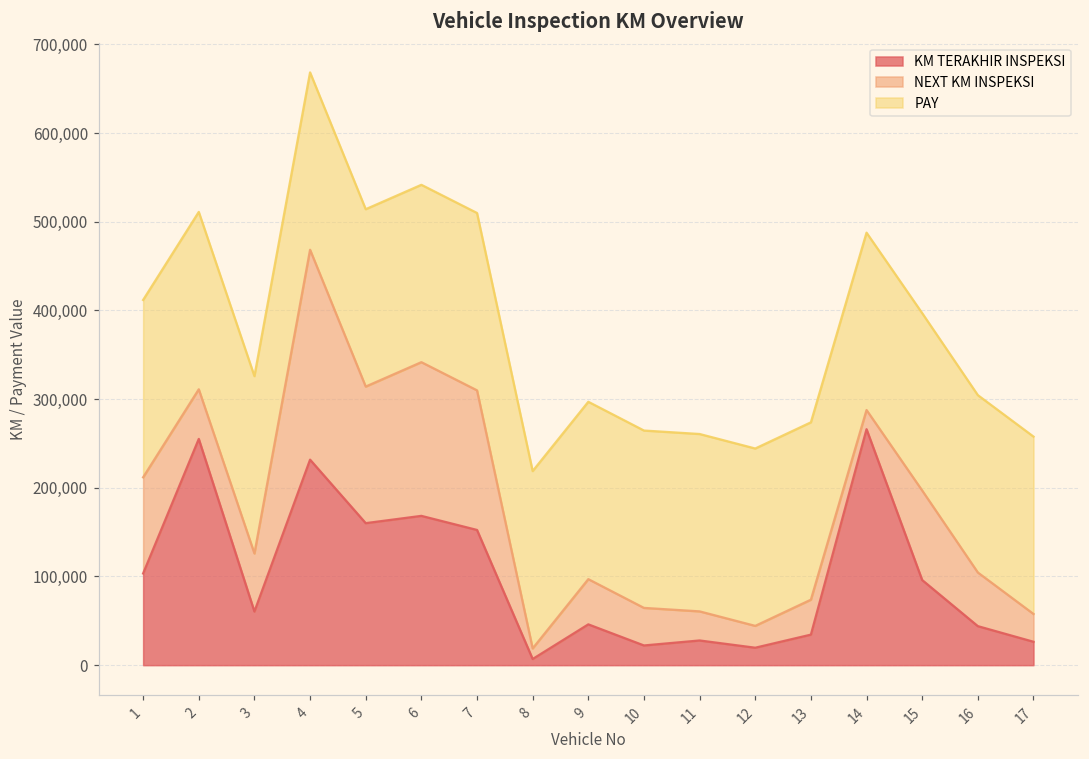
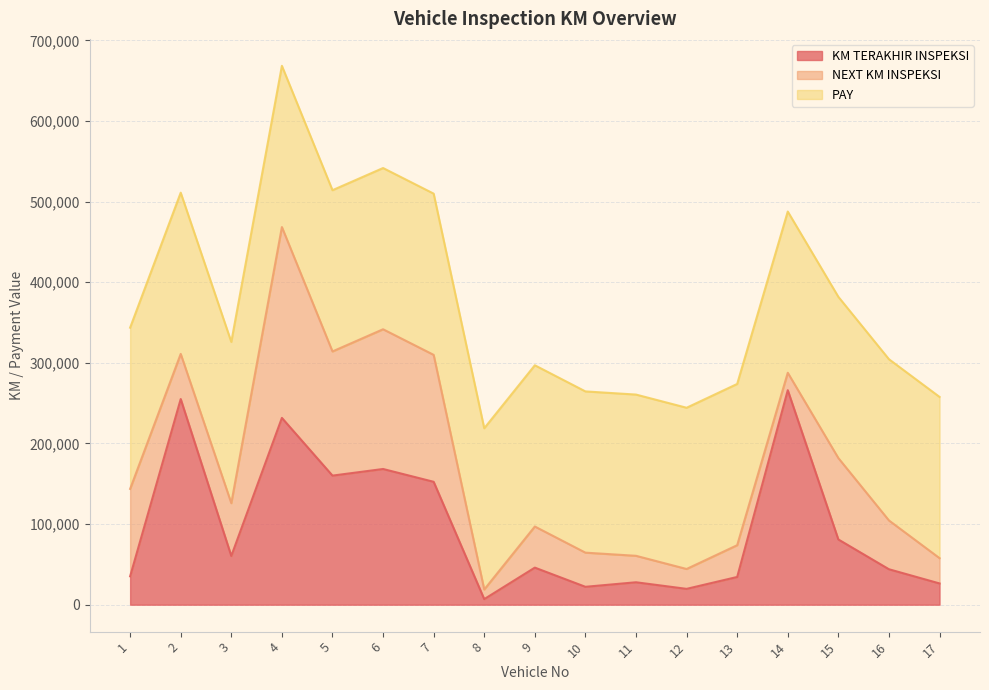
KM TERAKHIR INSPEKSI, 1: 100,000 -> 40,000
KM TERAKHIR INSPEKSI, 15: 100,000 -> 80,000
